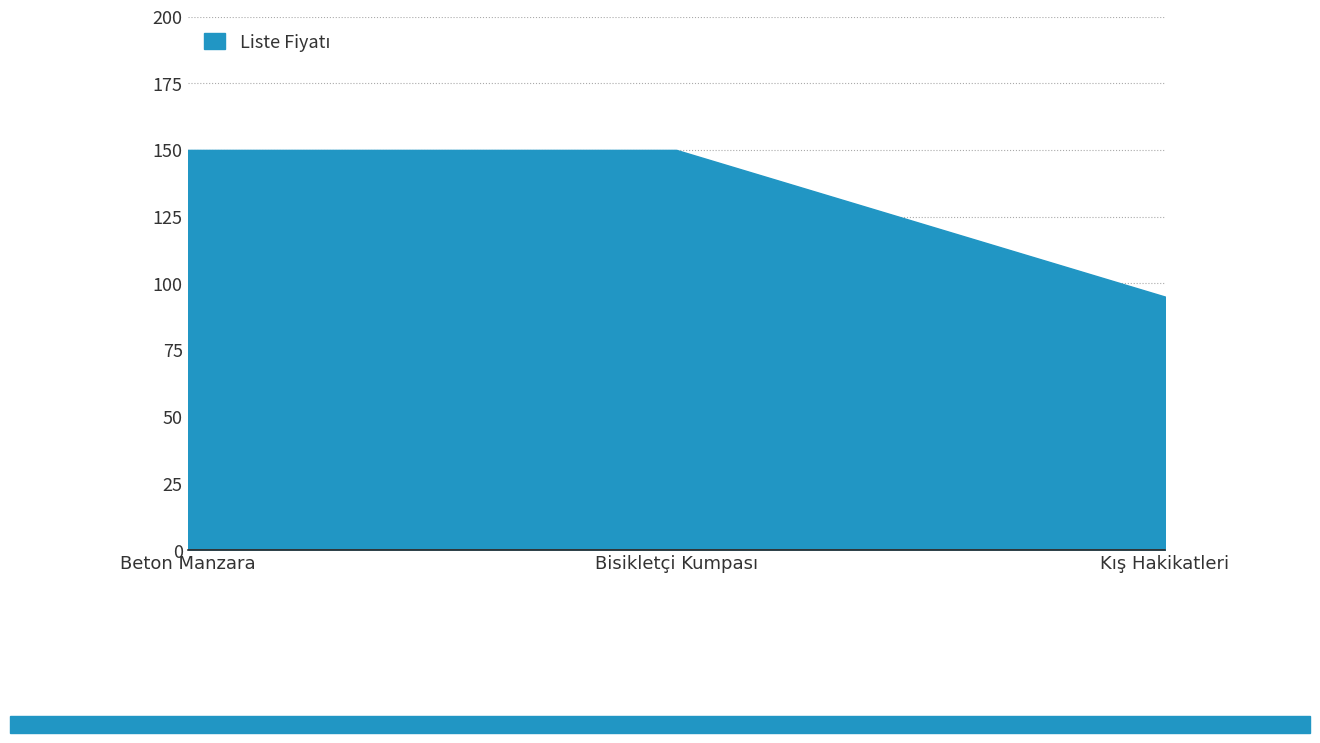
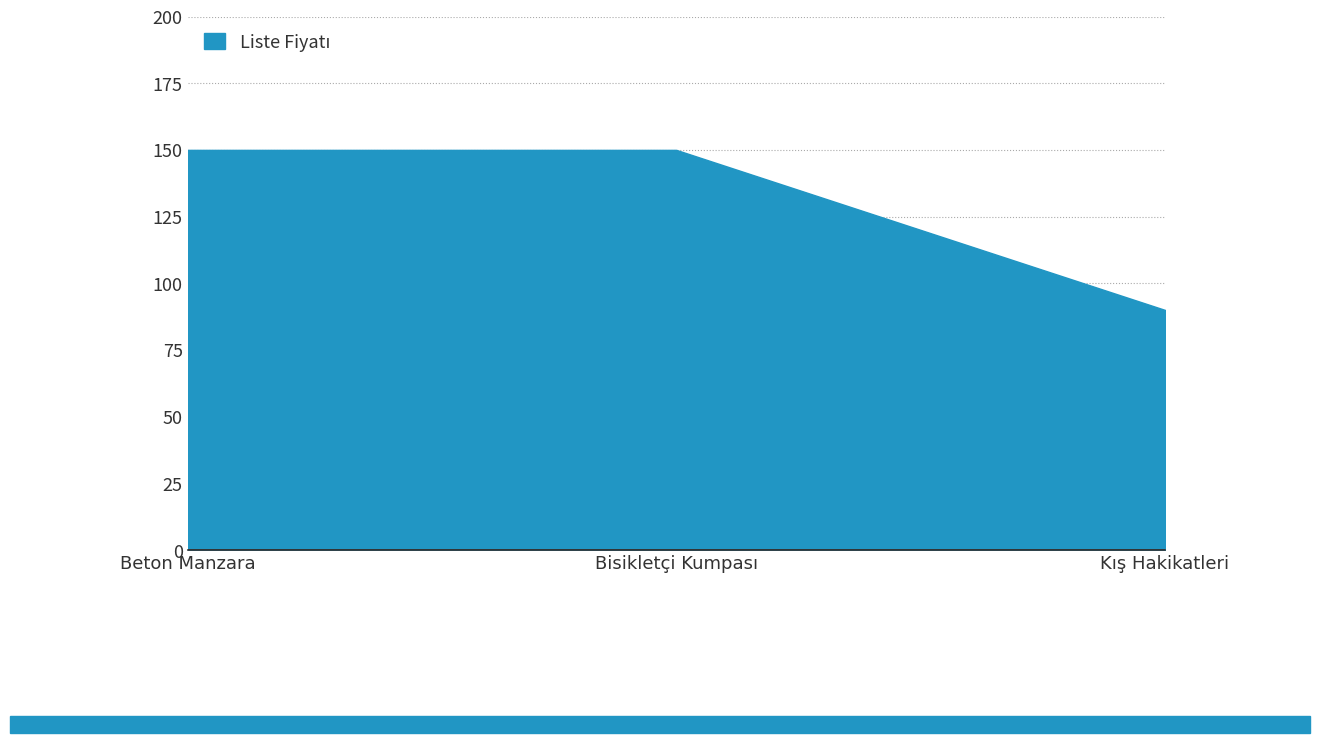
Kış Hakikatleri: 95 -> 90
